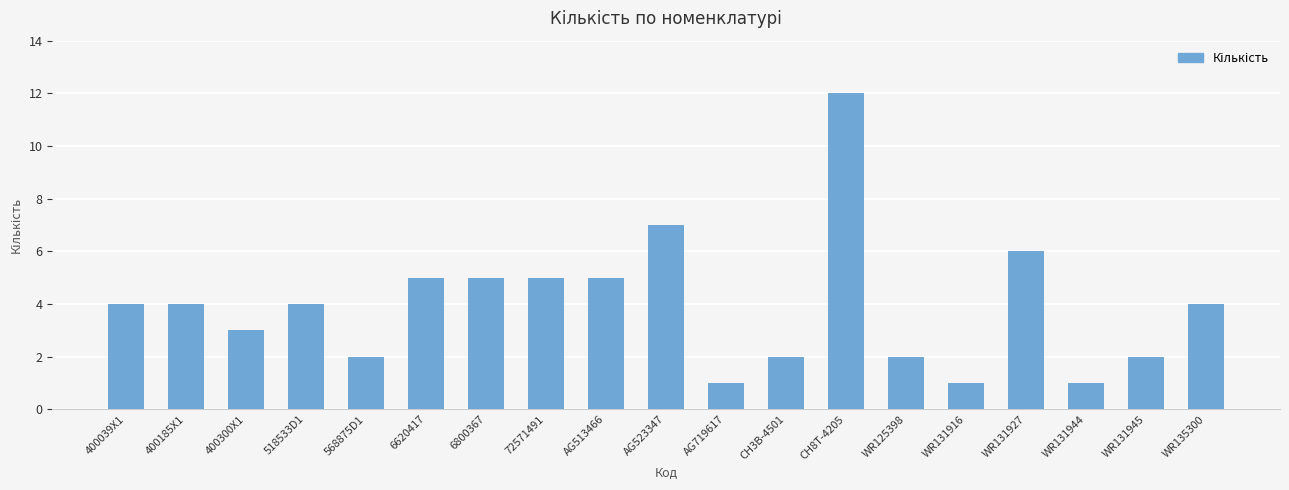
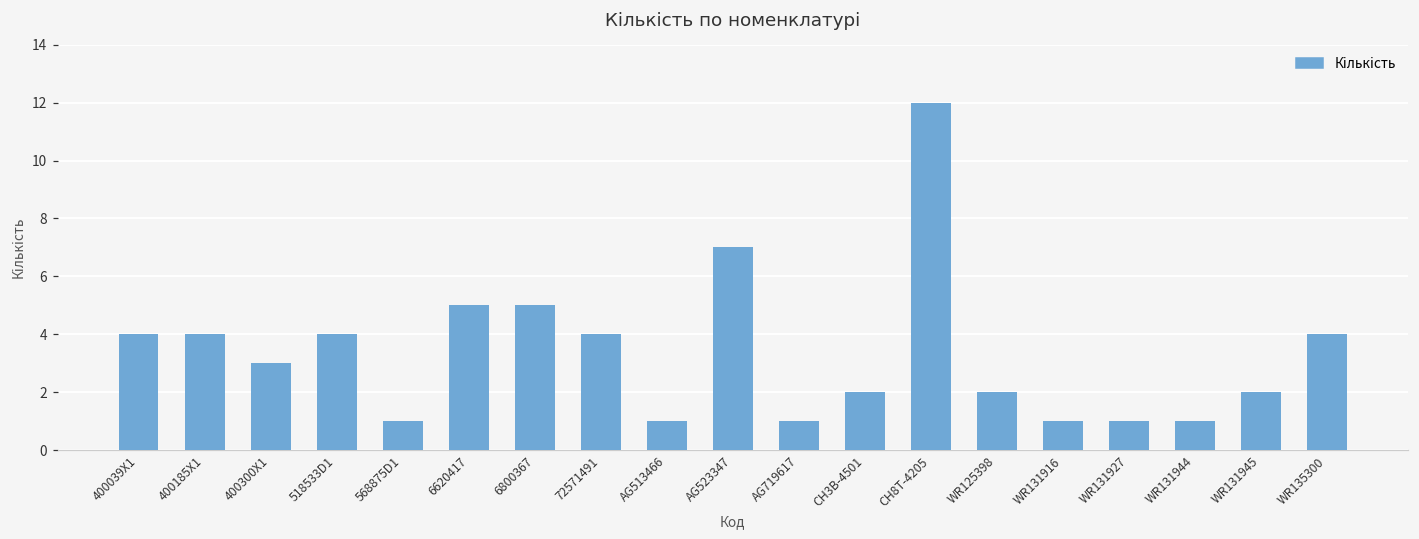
568875D1: 2 -> 1
72571491: 5 -> 4
AG513466: 5 -> 1
WR131927: 6 -> 1
